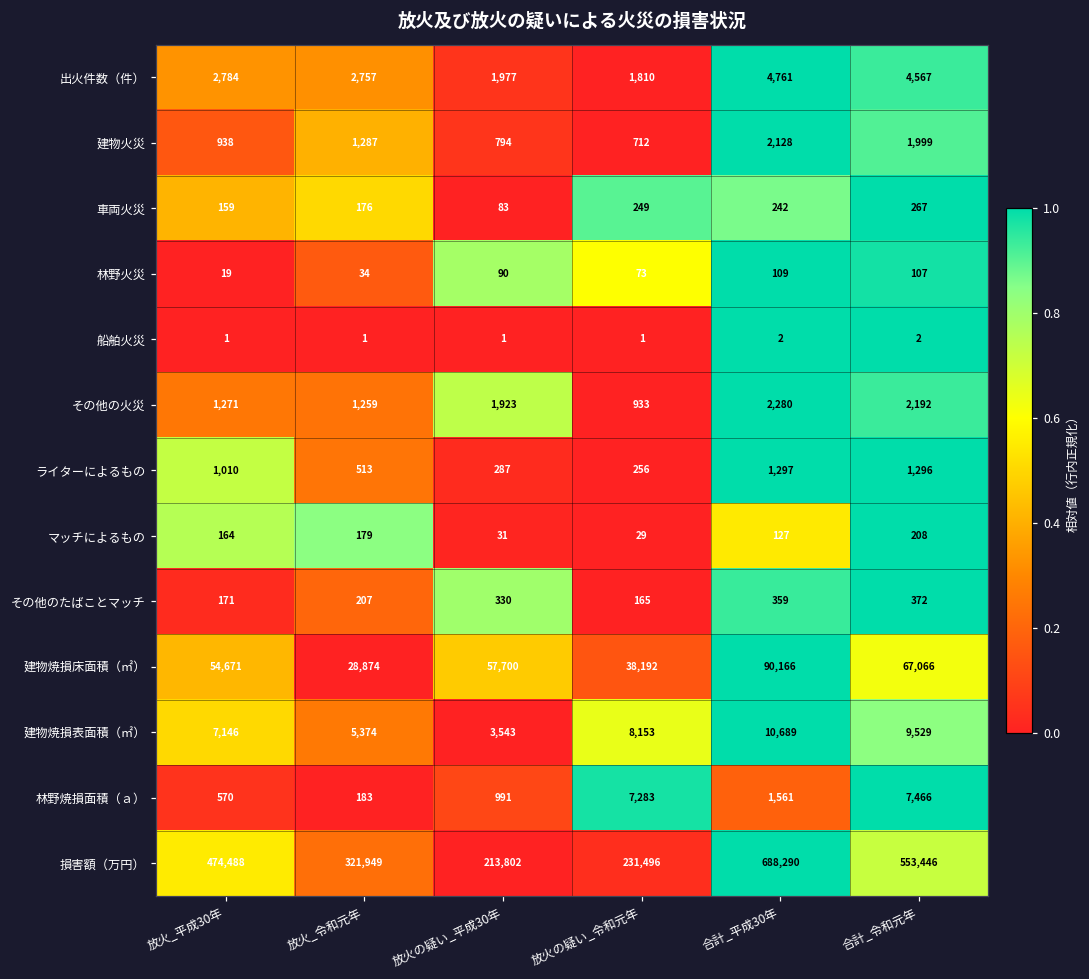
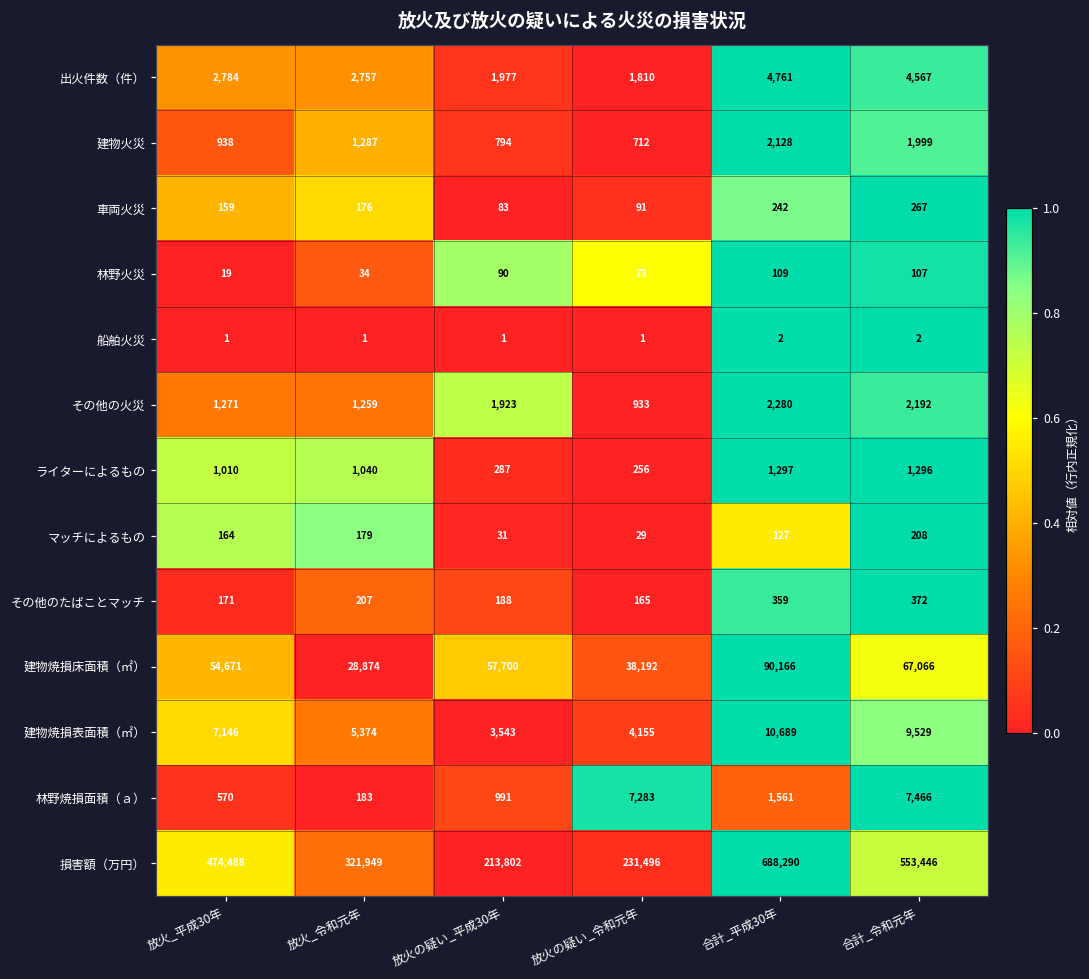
車両火災, 放火の疑い_令和元年: 249 -> 91
ライターによるもの, 放火_令和元年: 513 -> 1,040
その他のたばことマッチ, 放火の疑い_平成30年: 330 -> 188
建物焼損表面積（㎡）, 放火の疑い_令和元年: 8,153 -> 4,155
